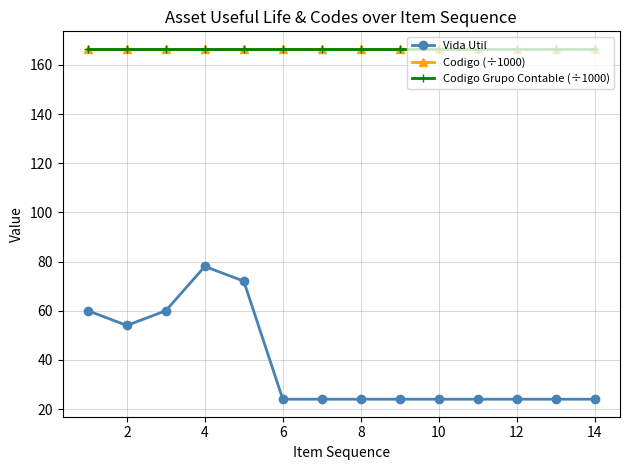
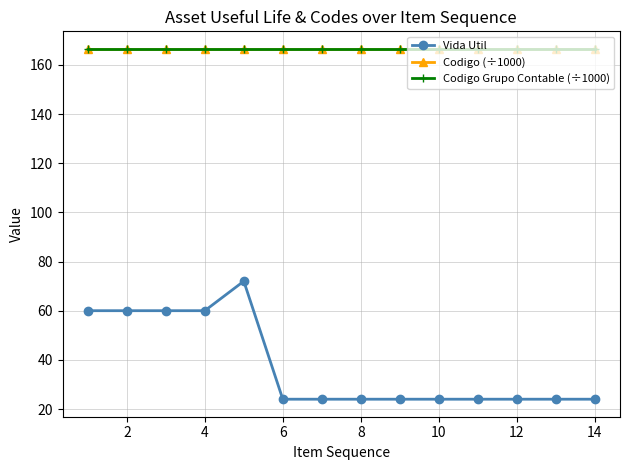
Vida Util, 2: 54 -> 60
Vida Util, 4: 78 -> 60
